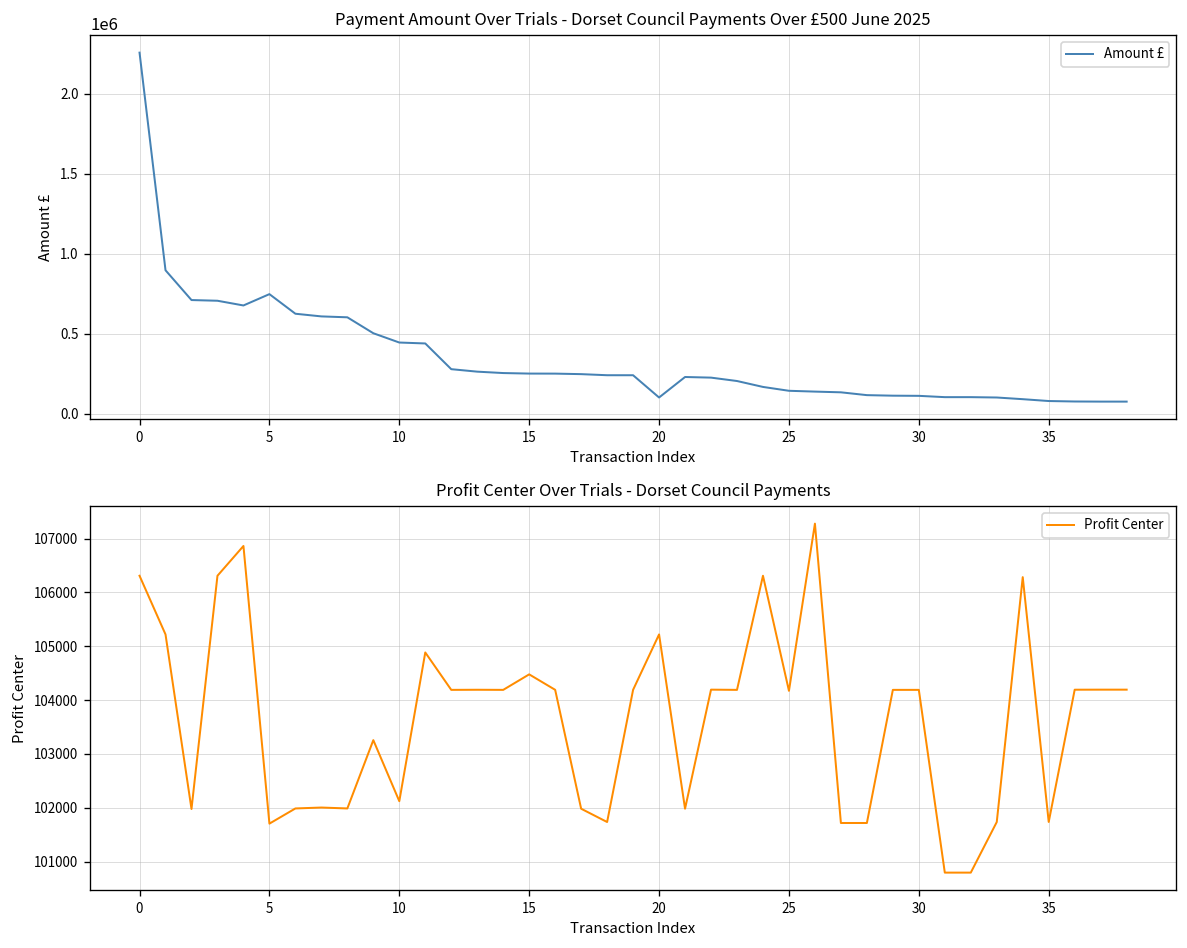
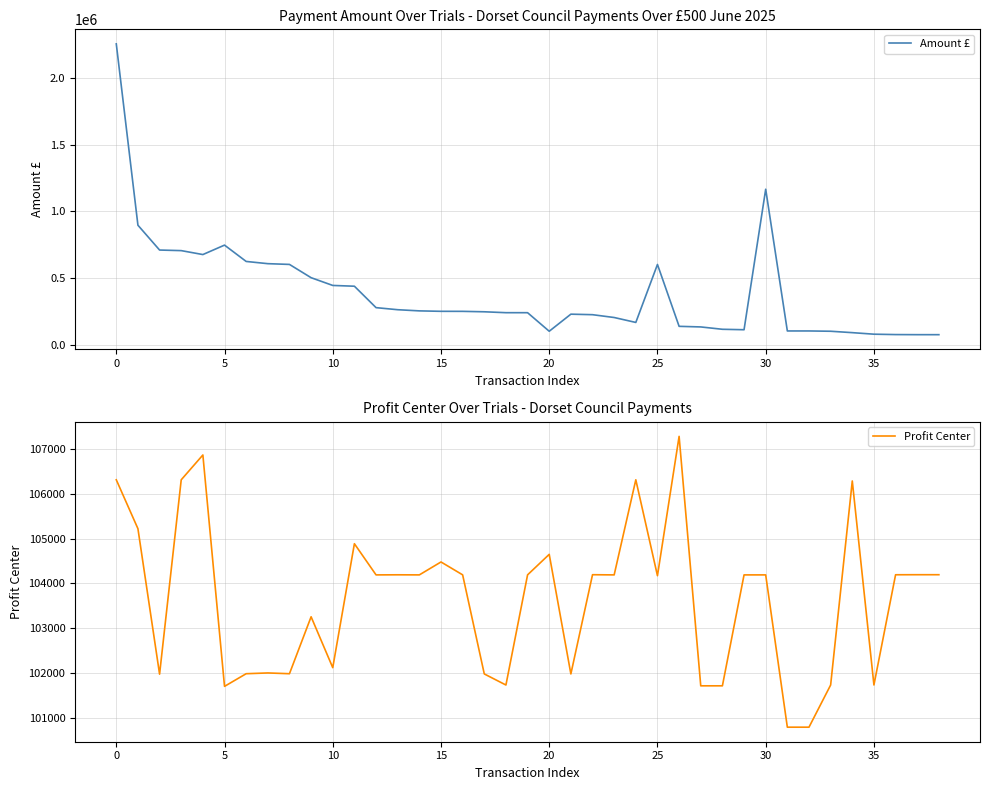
Payment Amount Over Trials - Dorset Council Payments Over £500 June 2025, 25: 140000 -> 600000
Payment Amount Over Trials - Dorset Council Payments Over £500 June 2025, 30: 110000 -> 1170000
Profit Center Over Trials - Dorset Council Payments, 20: 105200 -> 104600
